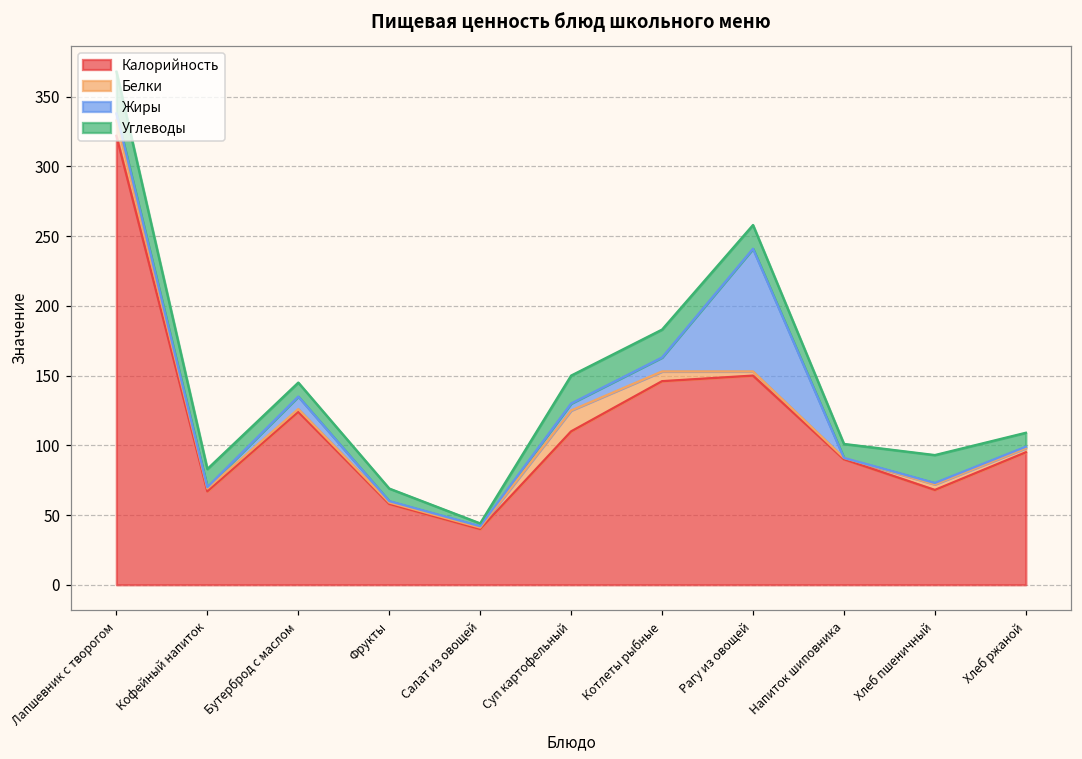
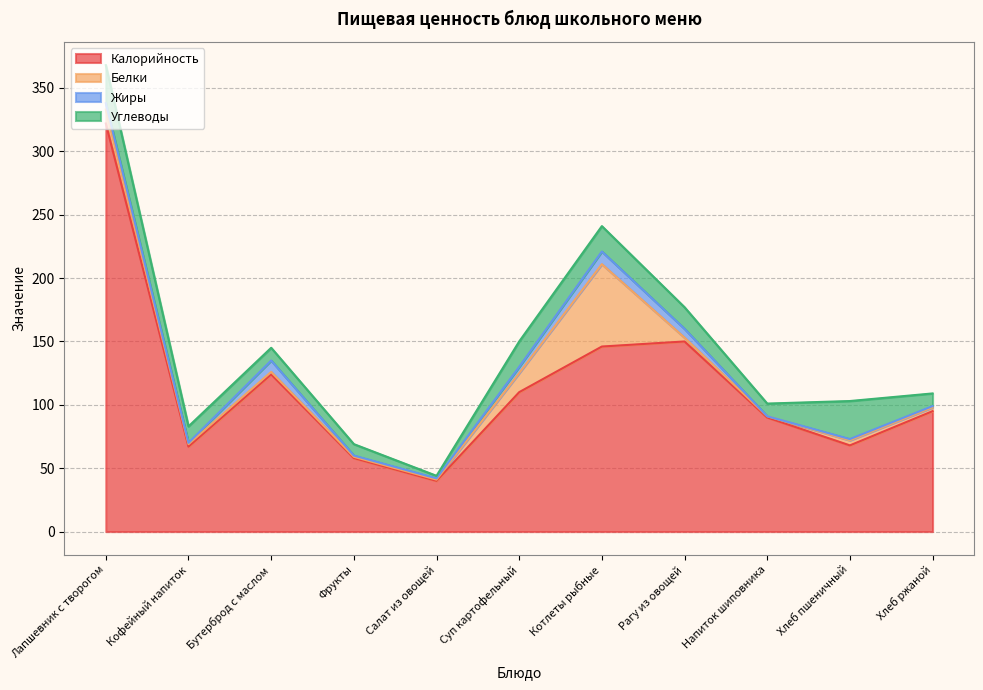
Белки, Котлеты рыбные: 7 -> 65
Жиры, Рагу из овощей: 88 -> 7
Углеводы, Хлеб пшеничный: 20 -> 30
